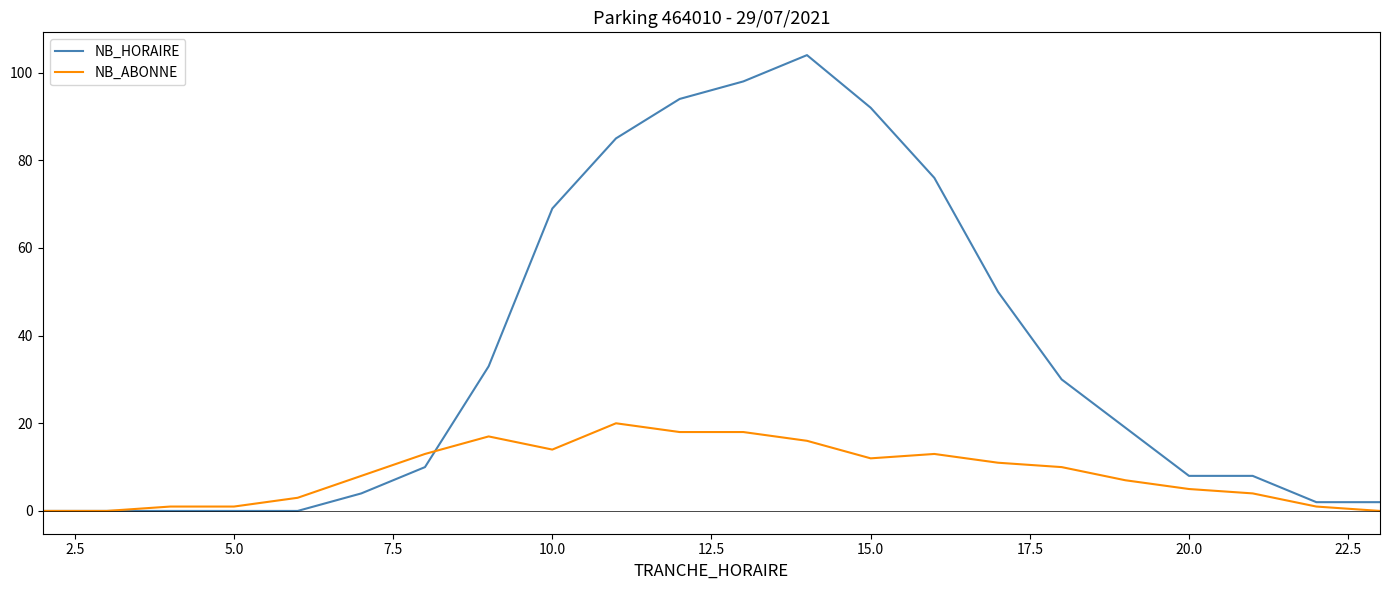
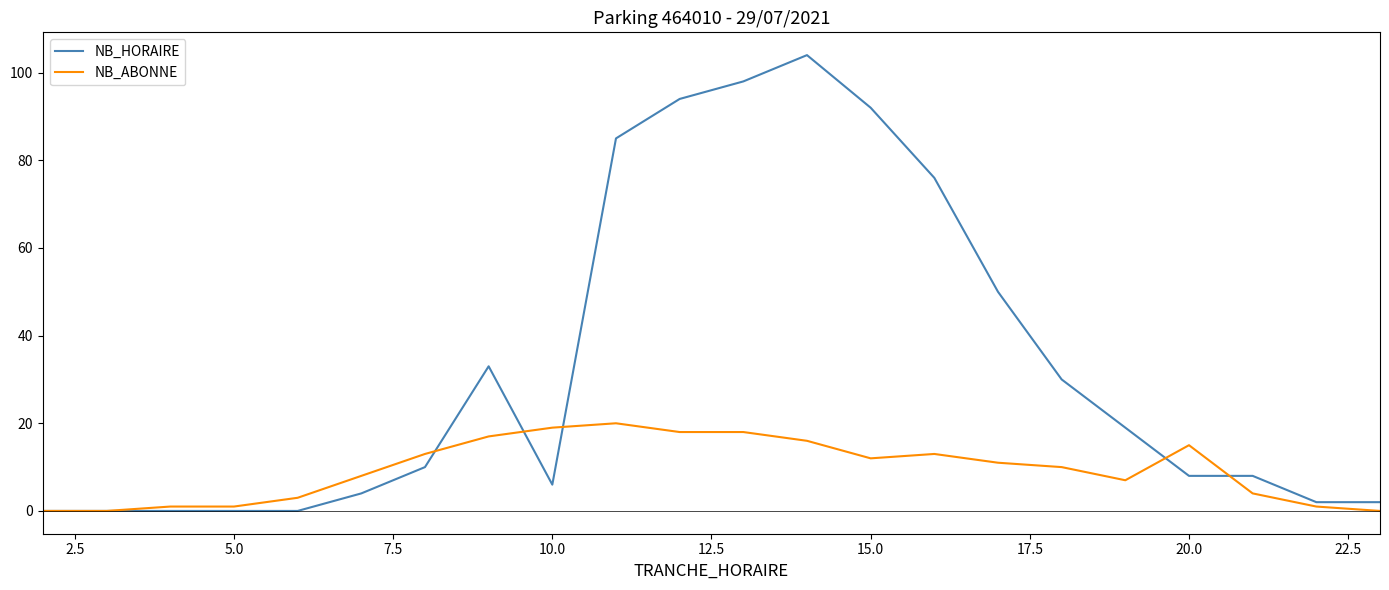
NB_HORAIRE, 10.0: 69 -> 6
NB_ABONNE, 10.0: 14 -> 19
NB_ABONNE, 20.0: 5 -> 15
